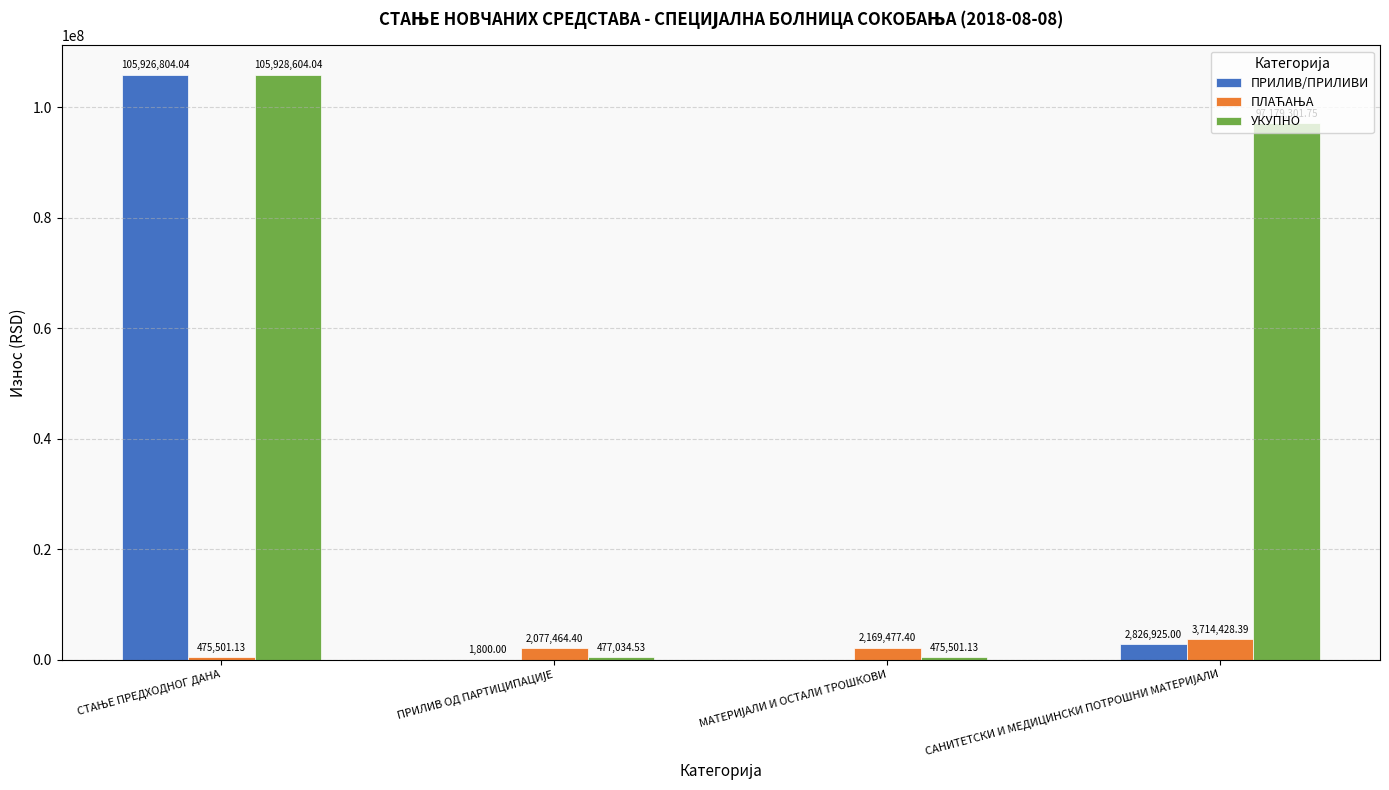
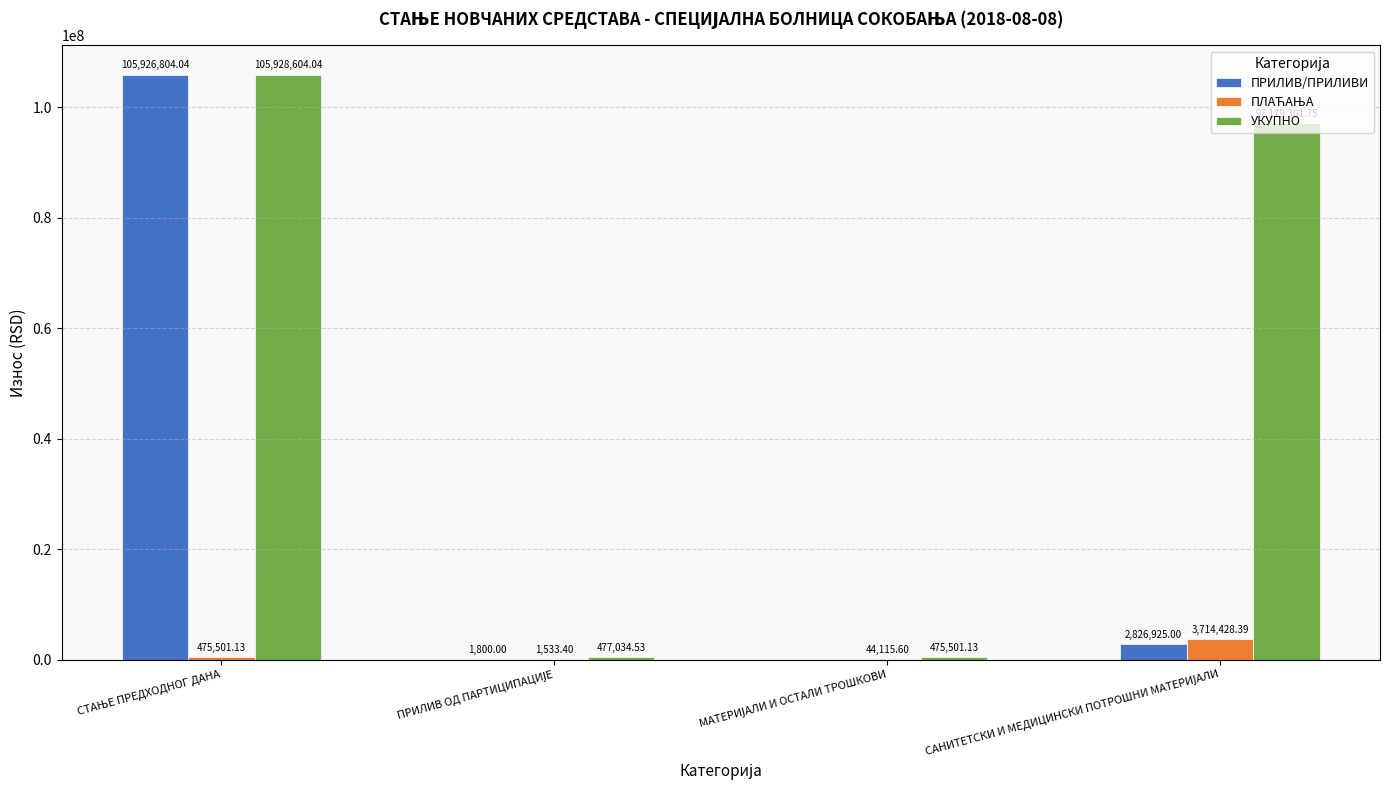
ПЛАЋАЊА, ПРИЛИВ ОД ПАРТИЦИПАЦИЈЕ: 2,077,464.40 -> 1,533.40
ПЛАЋАЊА, МАТЕРИЈАЛИ И ОСТАЛИ ТРОШКОВИ: 2,169,477.40 -> 44,115.60
